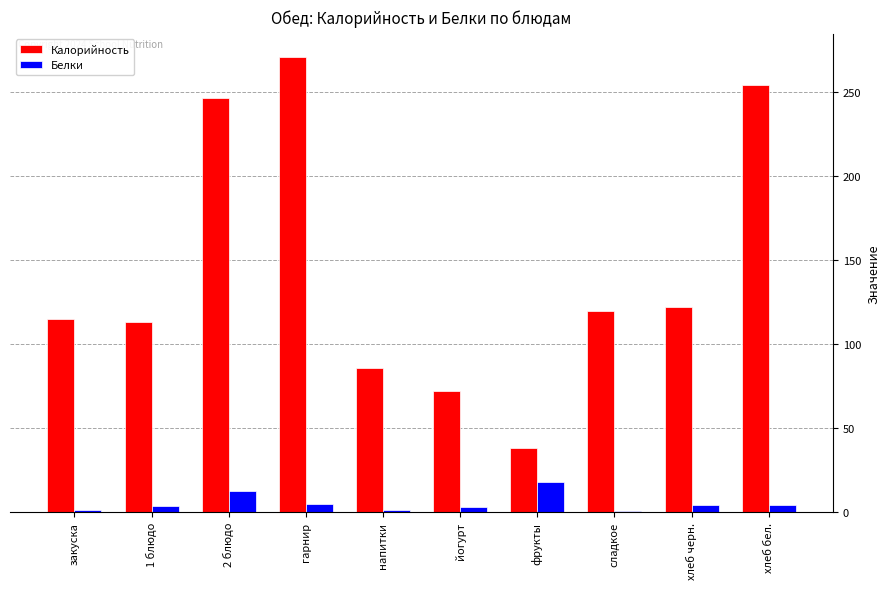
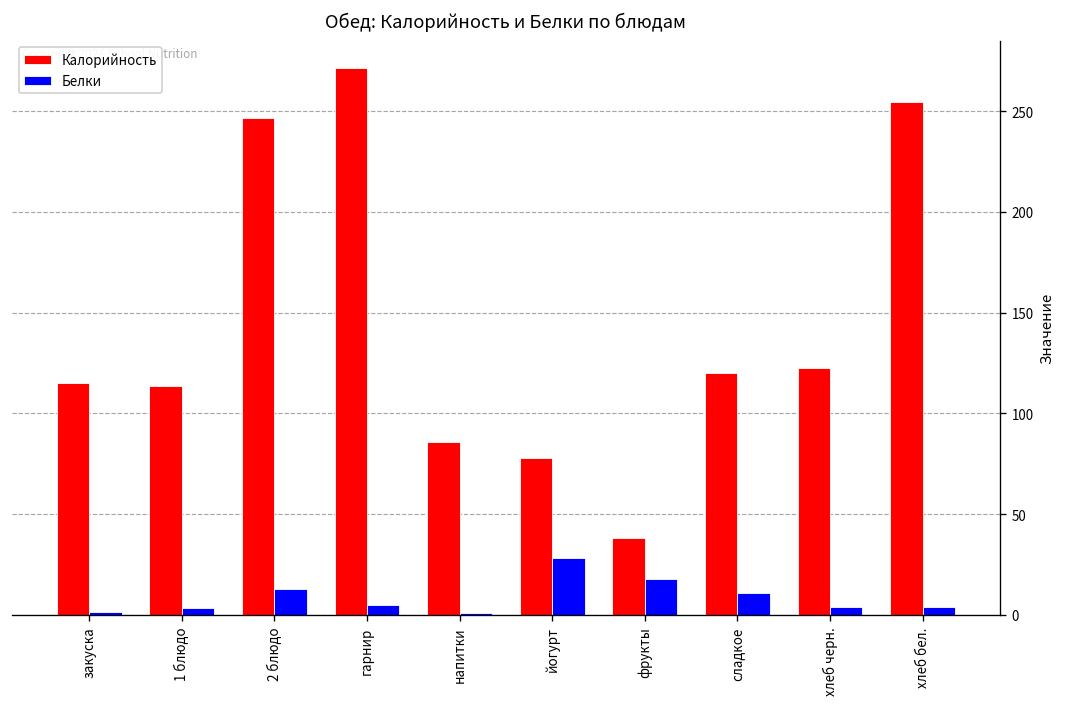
Калорийность, йогурт: 72 -> 78
Белки, йогурт: 3 -> 28
Белки, сладкое: 1 -> 11
